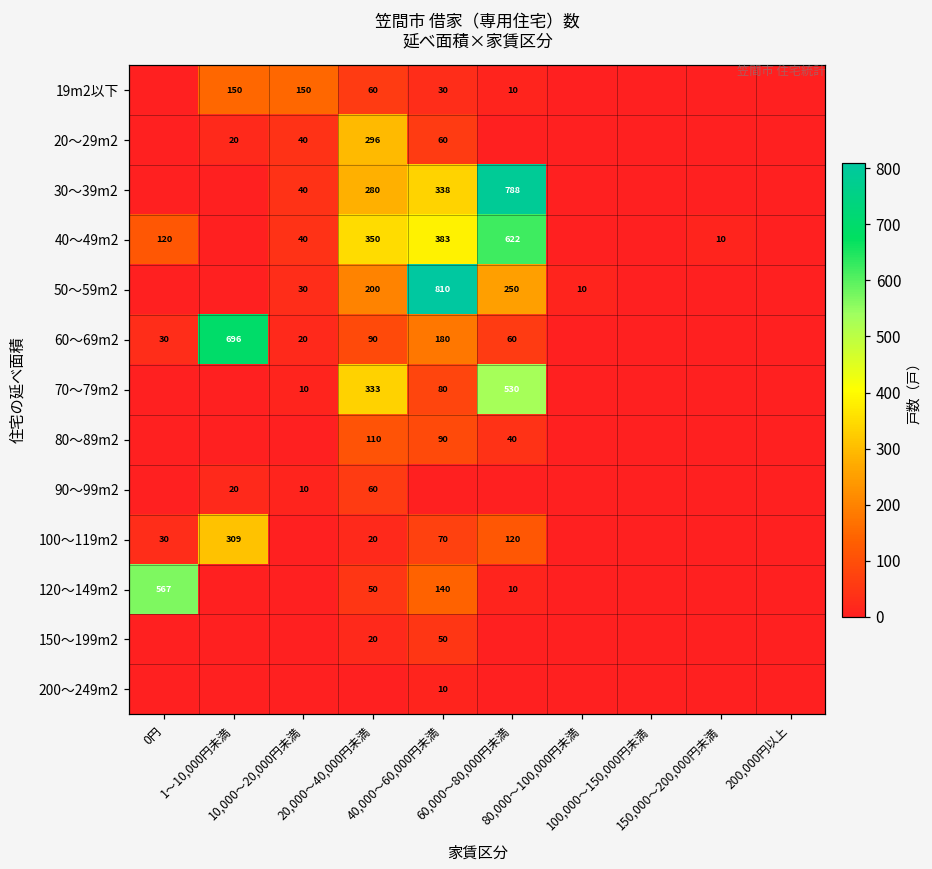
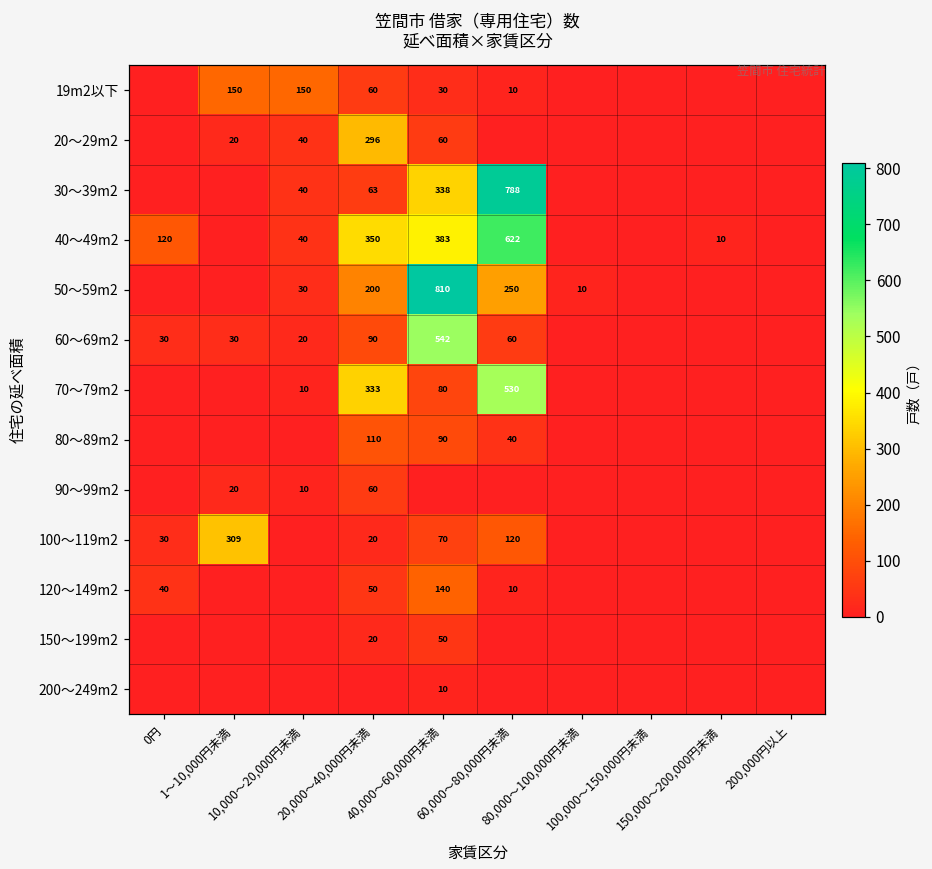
30～39m2, 20,000～40,000円未満: 280 -> 63
60～69m2, 1～10,000円未満: 696 -> 30
60～69m2, 40,000～60,000円未満: 180 -> 542
120～149m2, 0円: 567 -> 40
